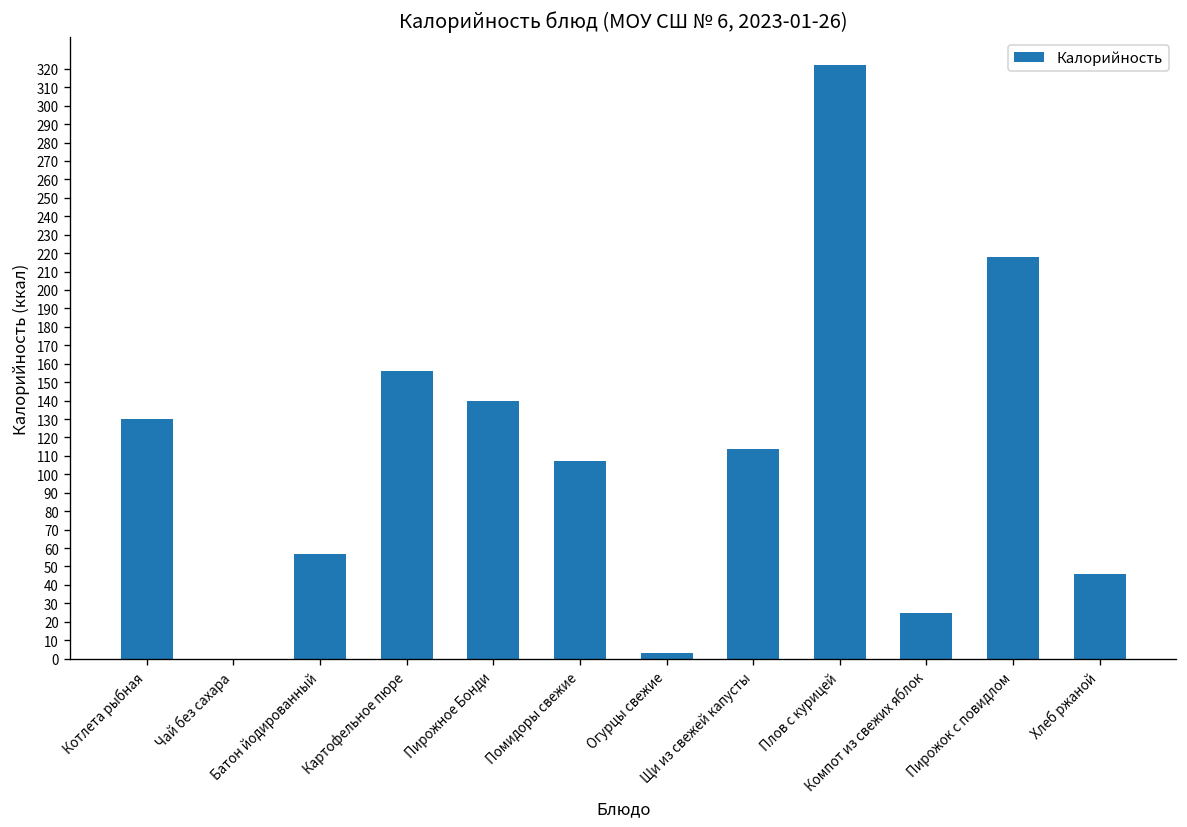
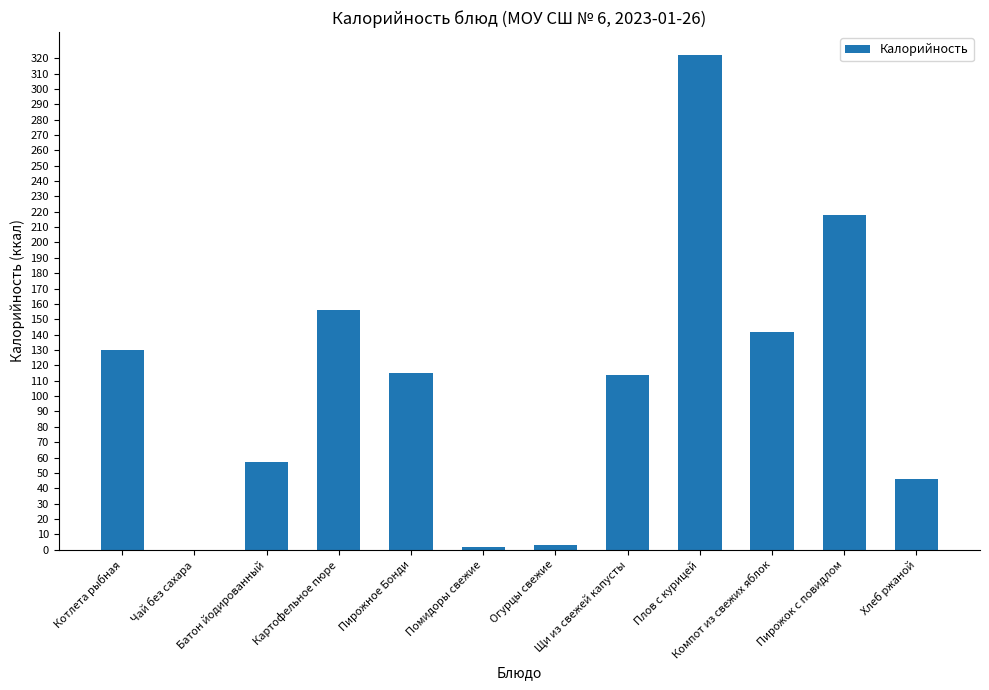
Пирожное Бонди: 140 -> 115
Помидоры свежие: 107 -> 2
Компот из свежих яблок: 25 -> 142
